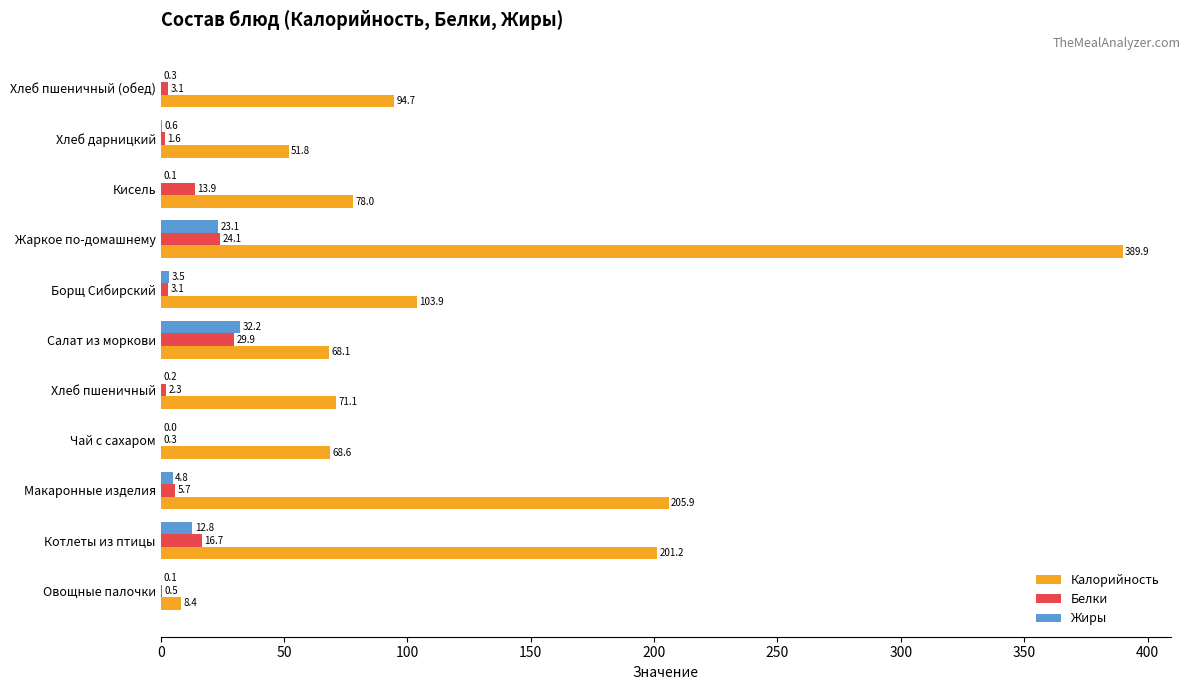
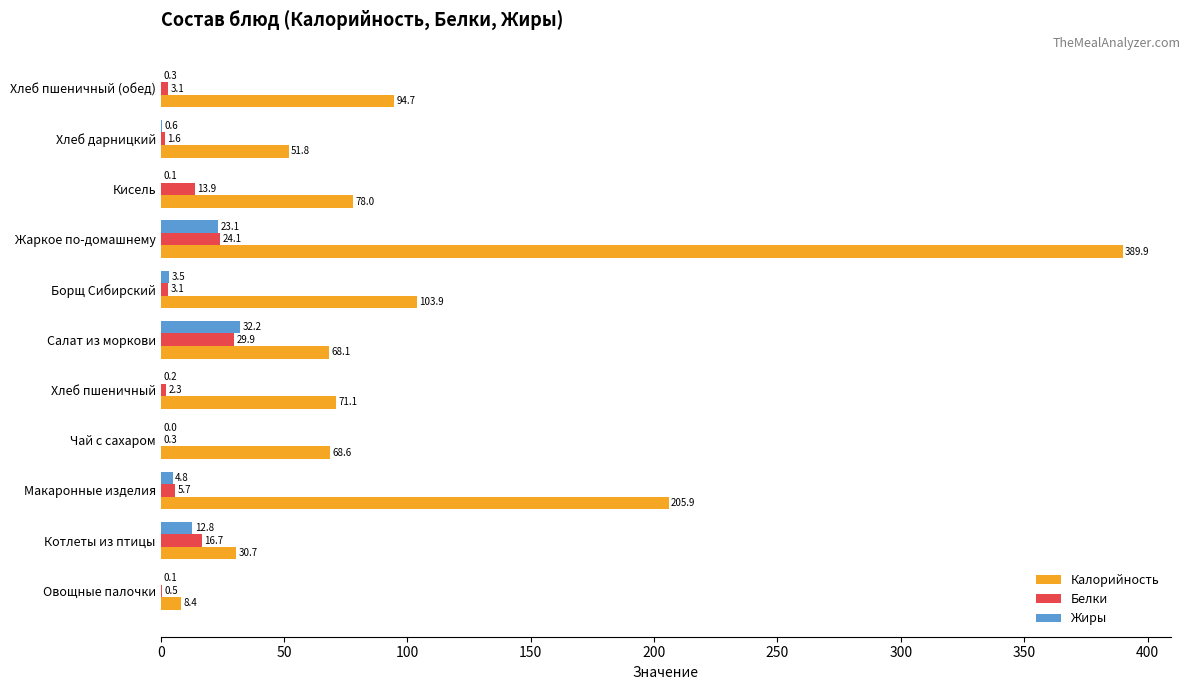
Калорийность, Котлеты из птицы: 201.2 -> 30.7
